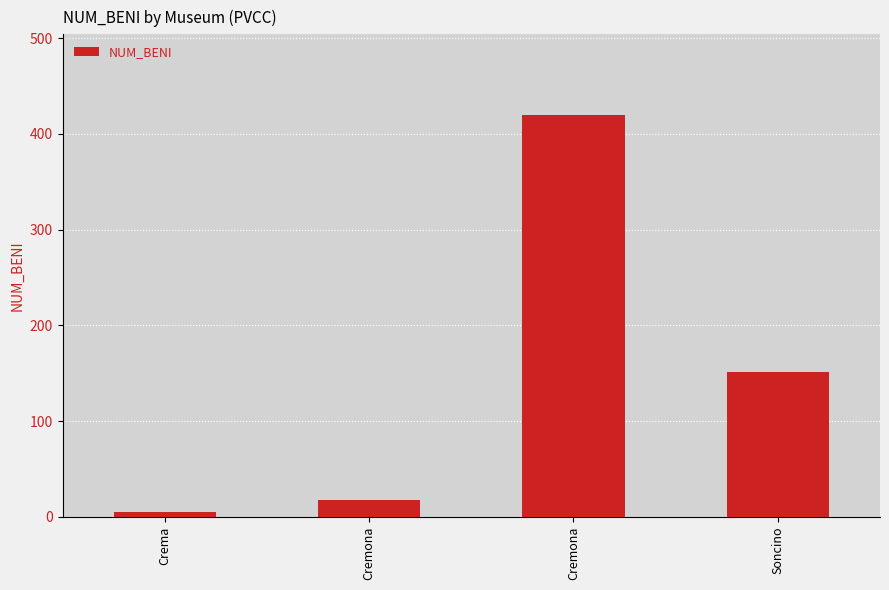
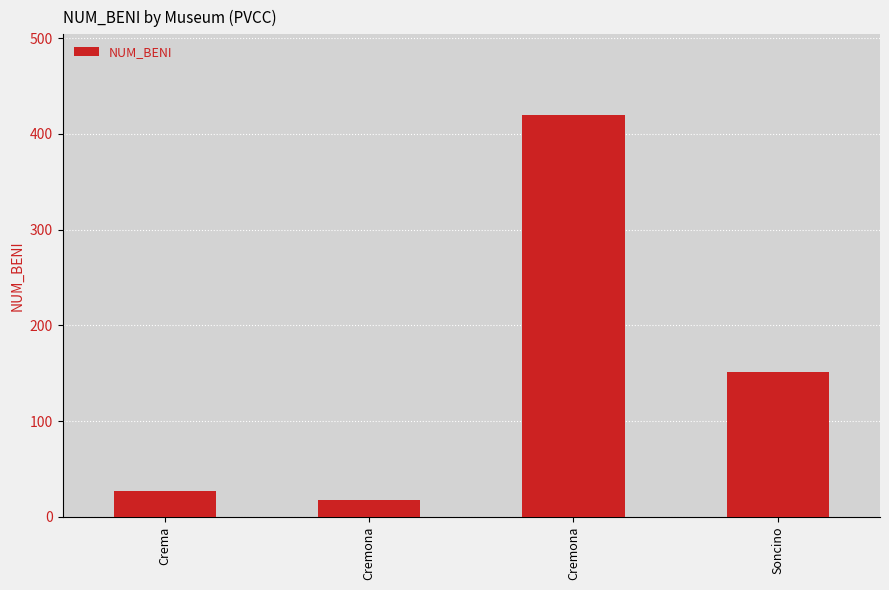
Crema: 10 -> 30
